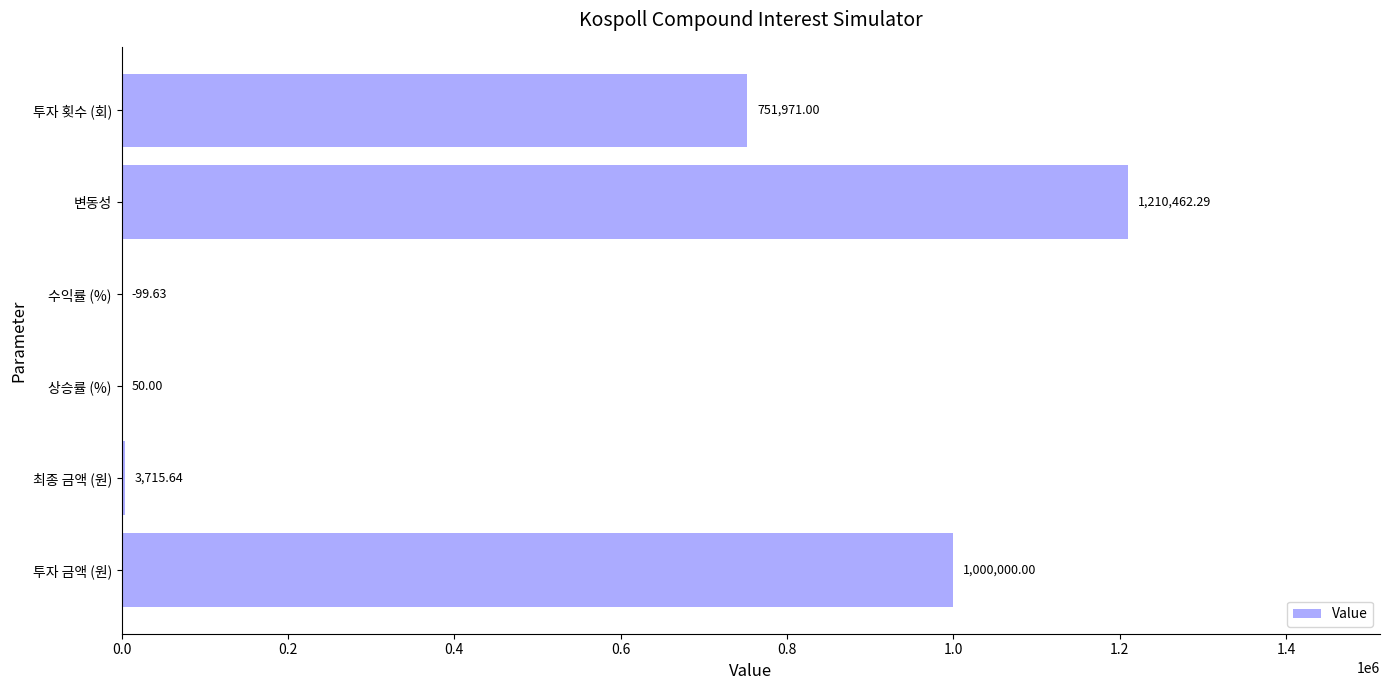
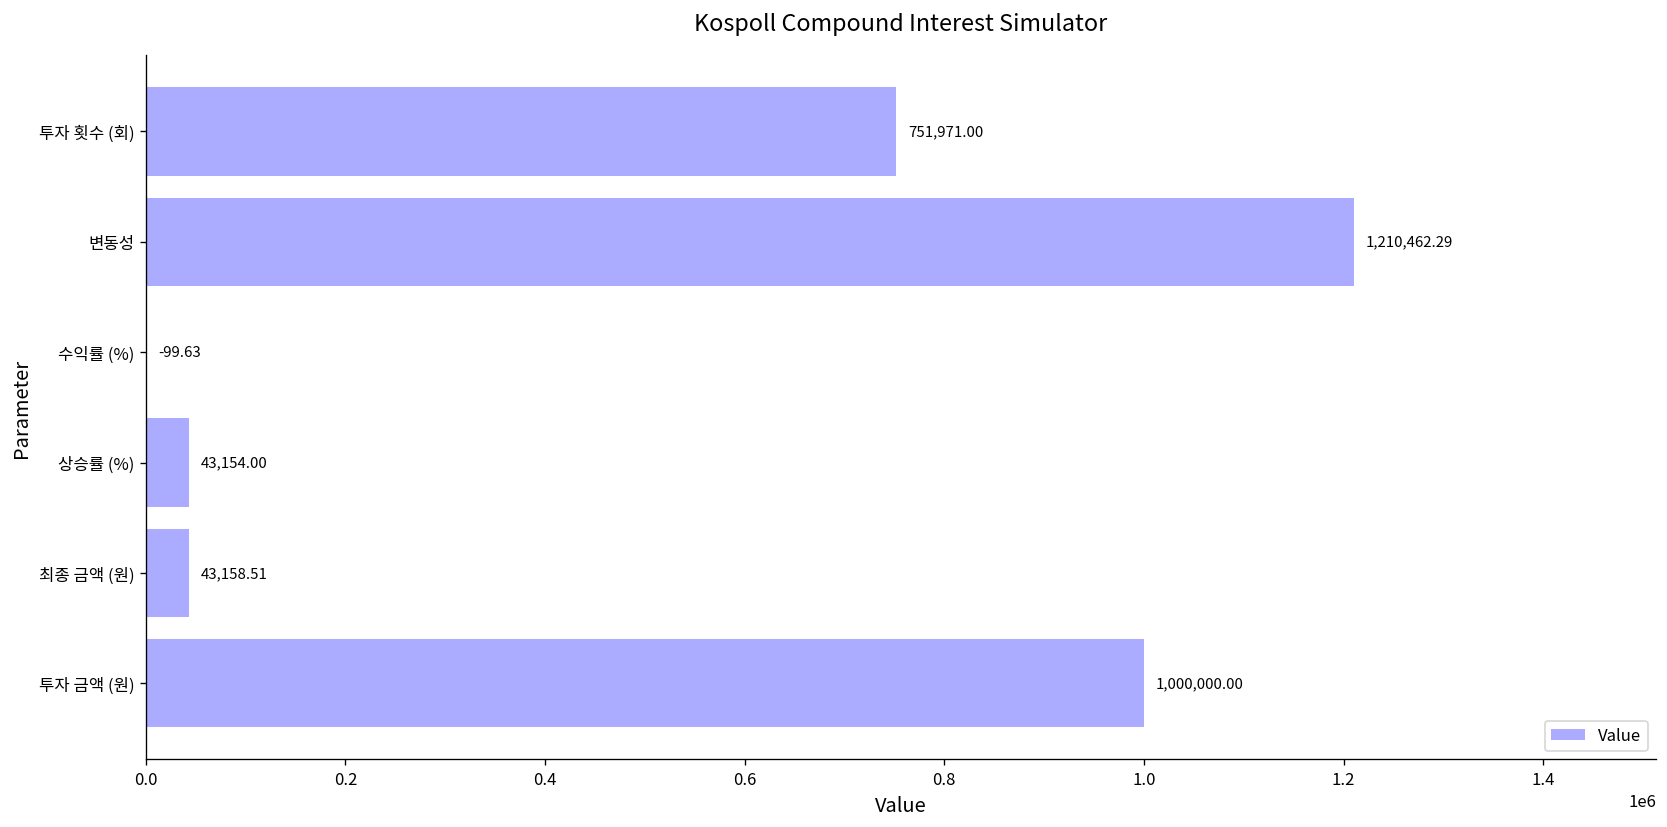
상승률 (%): 50.00 -> 43,154.00
최종 금액 (원): 3,715.64 -> 43,158.51
